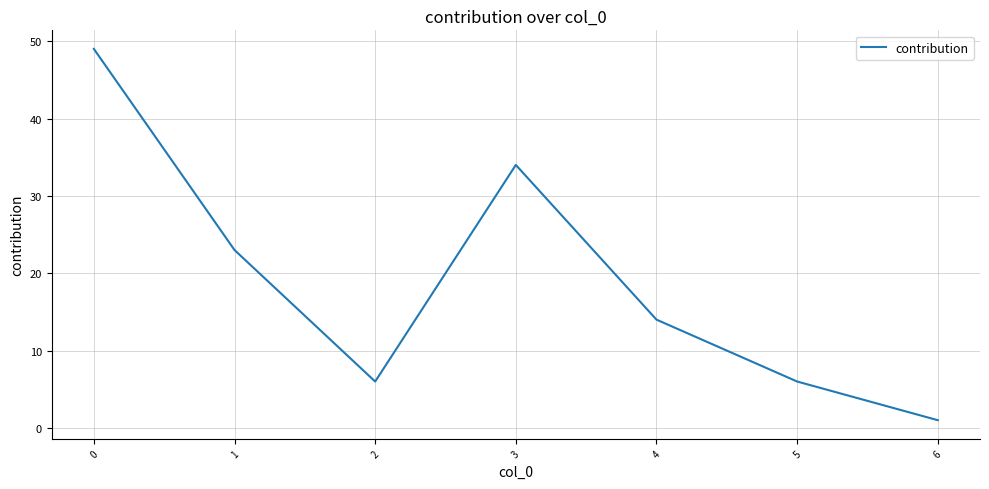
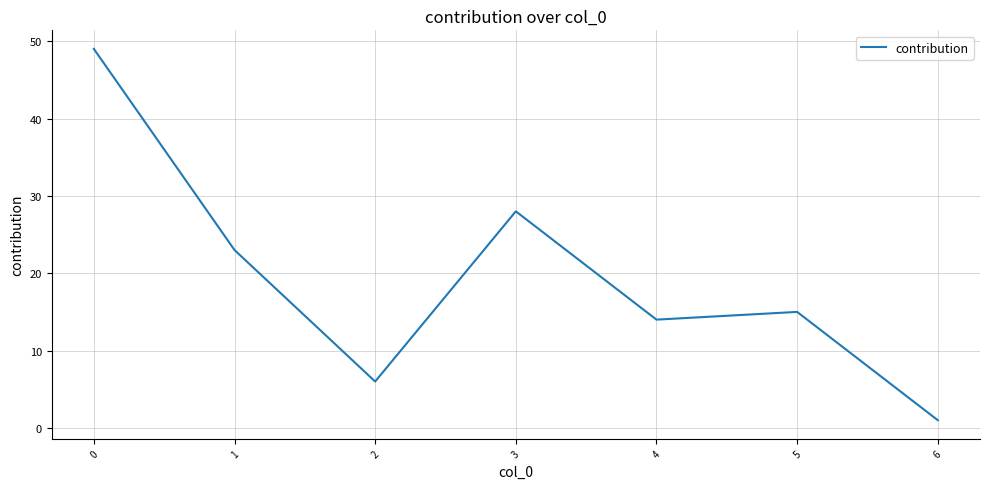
3: 34 -> 28
5: 6 -> 15
